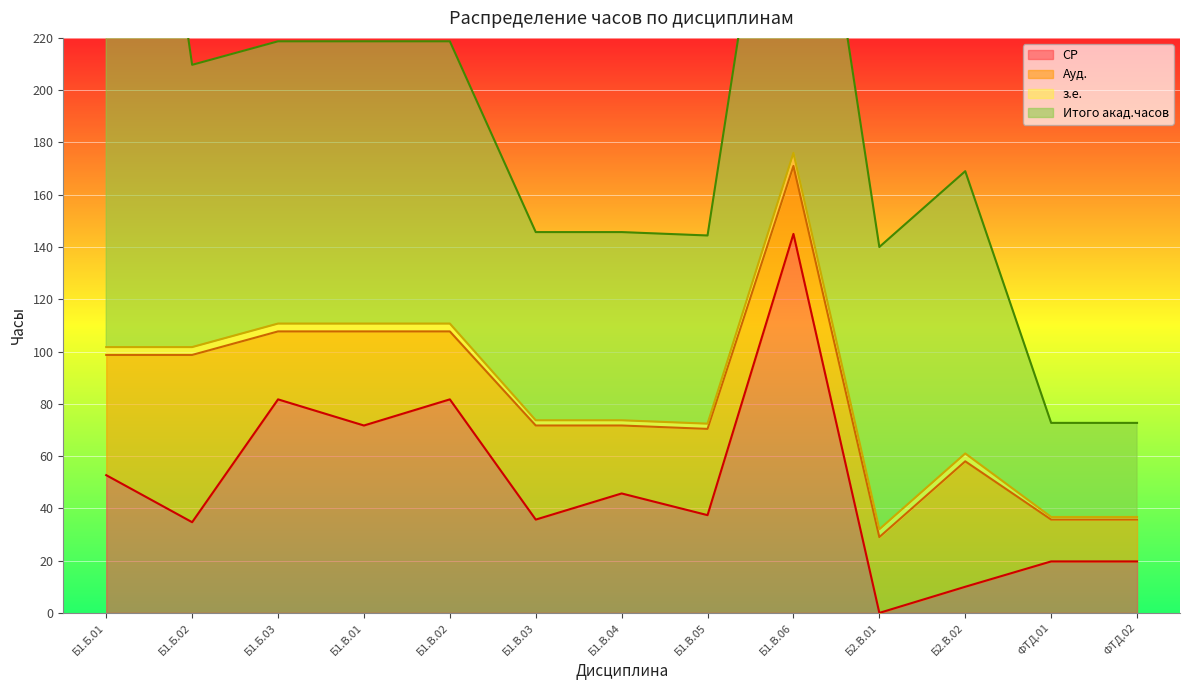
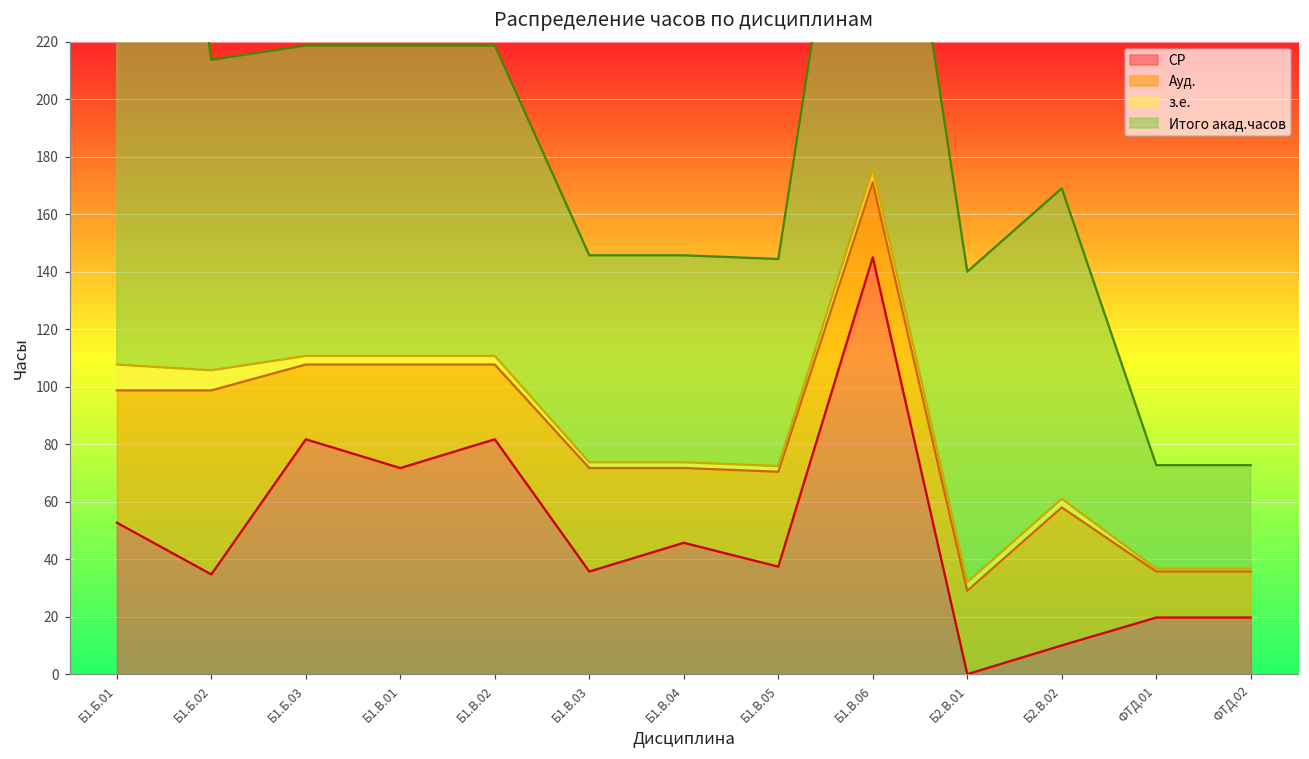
з.е., Б1.Б.01: 3 -> 9
з.е., Б1.Б.02: 3 -> 7
